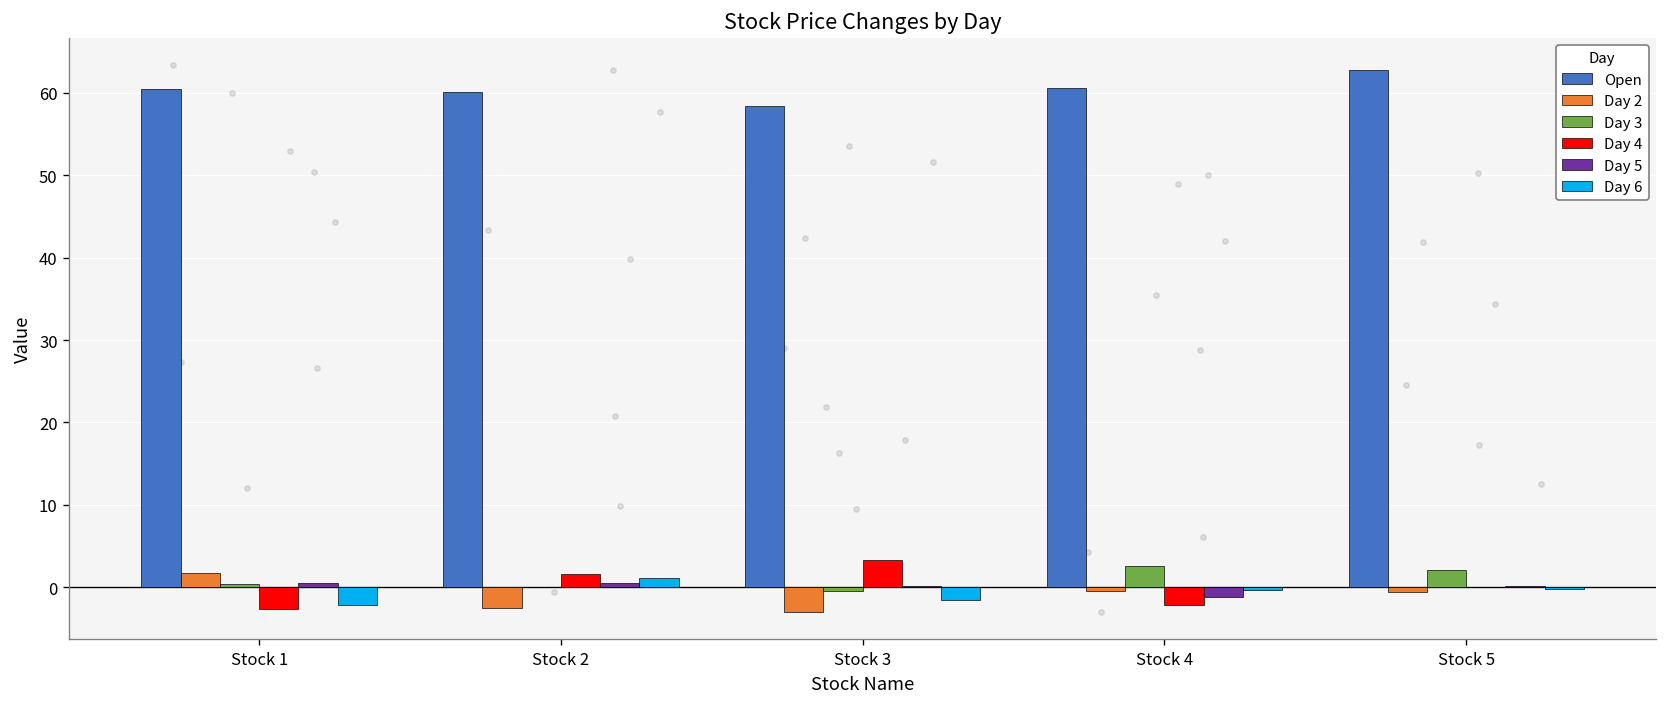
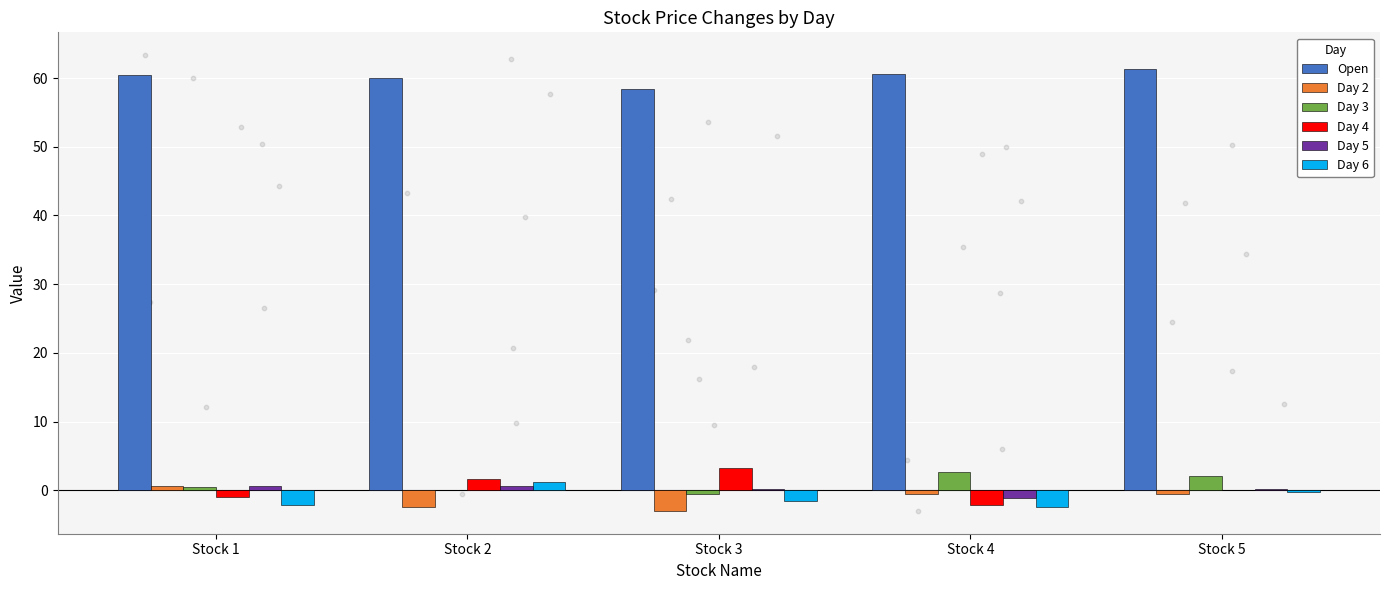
Day 2, Stock 1: 2 -> 1
Day 4, Stock 1: -3 -> -1
Day 6, Stock 4: 0 -> -2
Open, Stock 5: 63 -> 61
